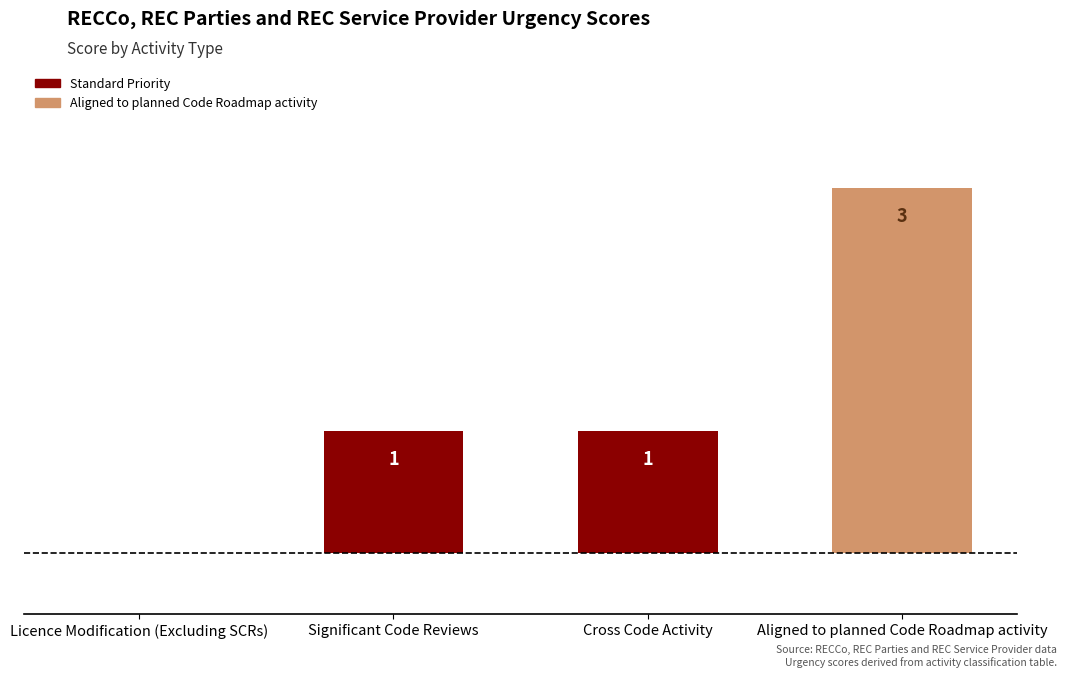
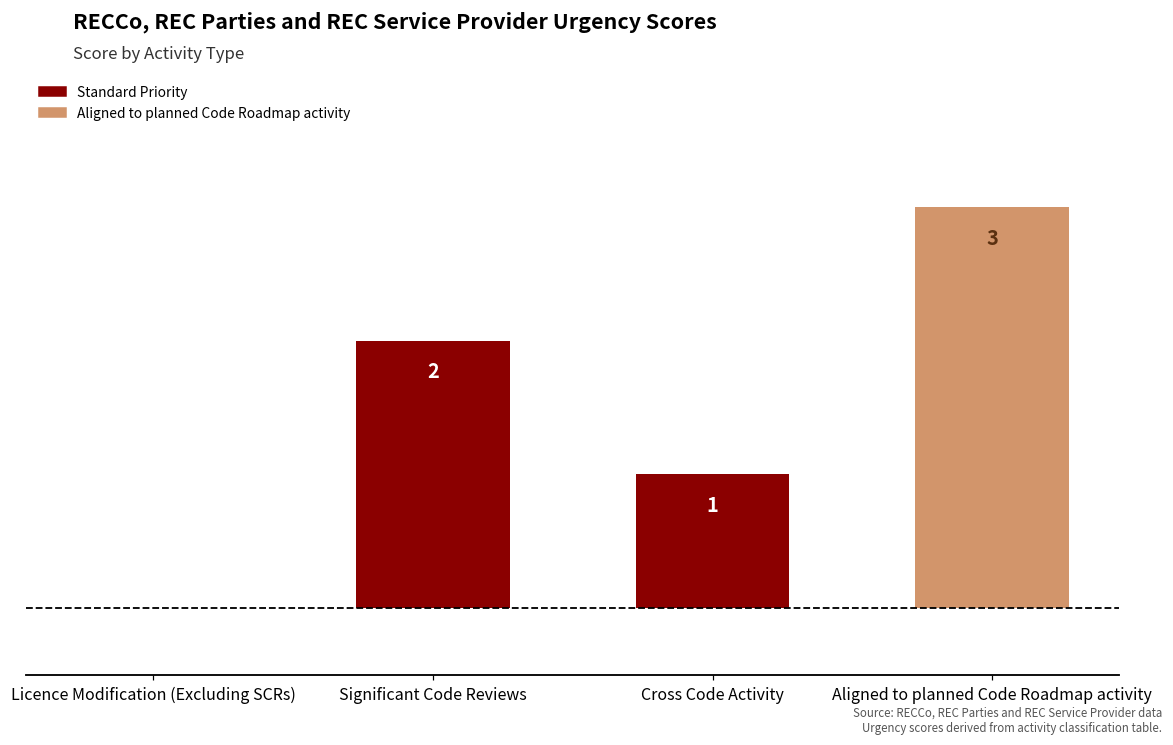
Significant Code Reviews: 1 -> 2
